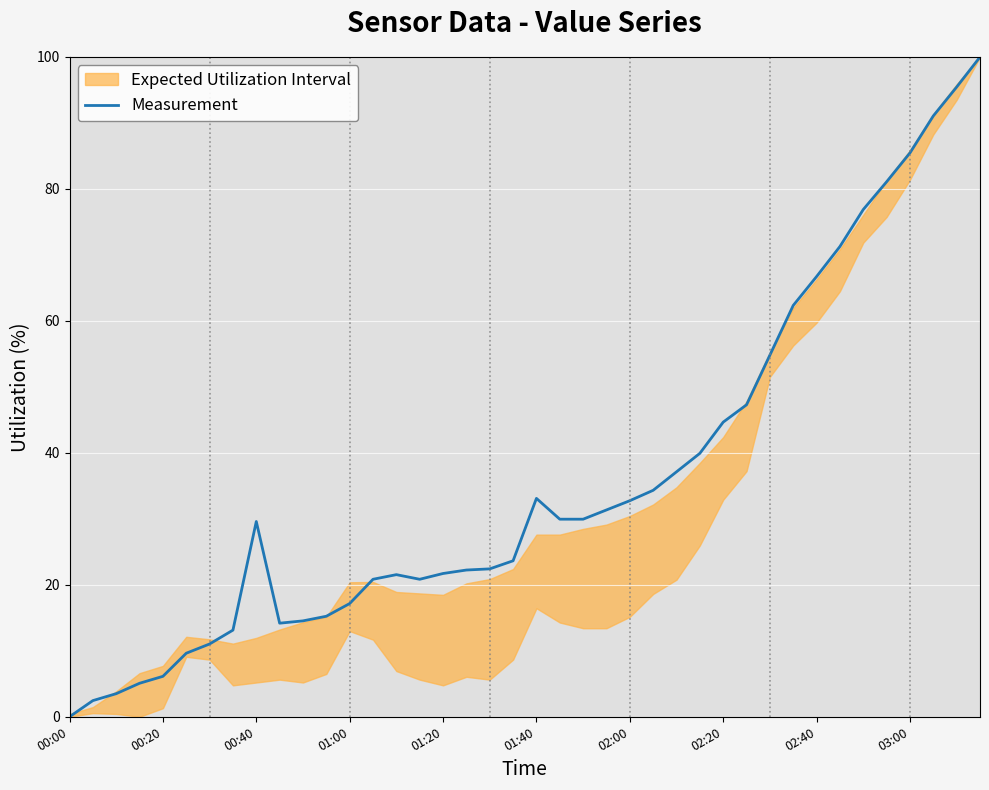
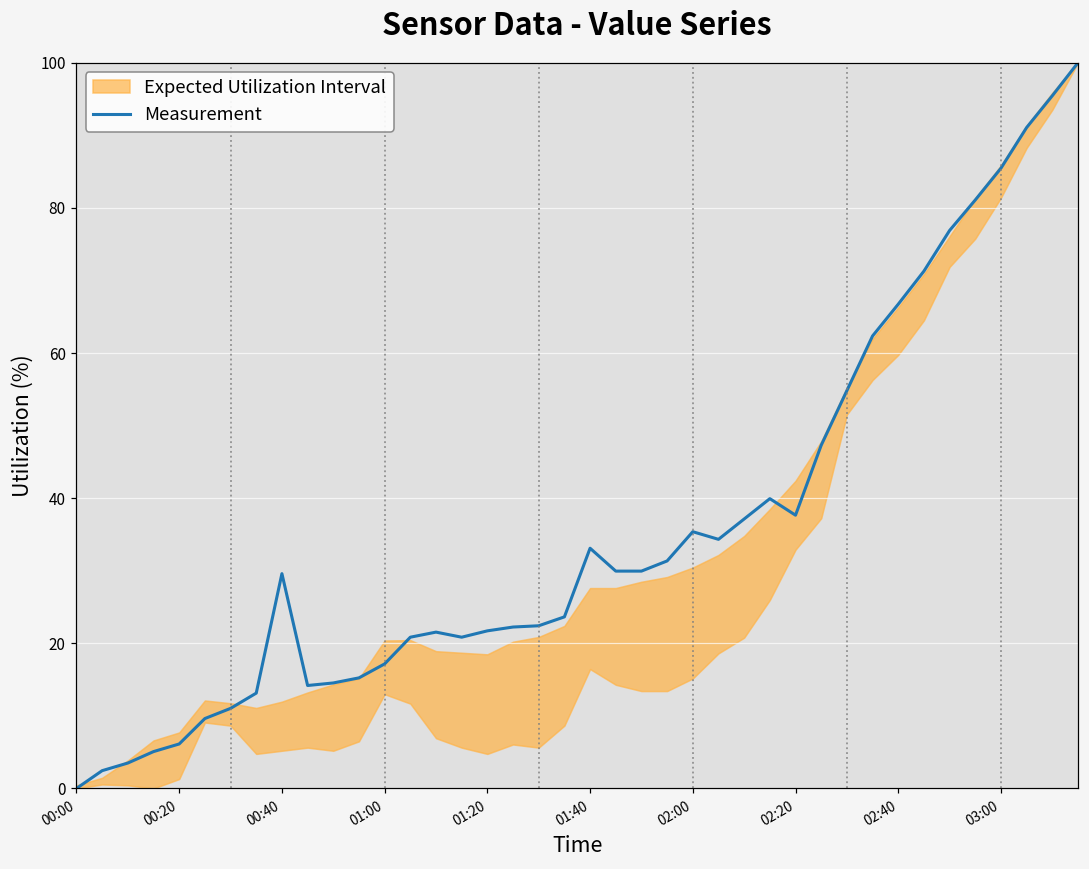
Measurement, 02:00: 33 -> 35
Measurement, 02:20: 45 -> 38
